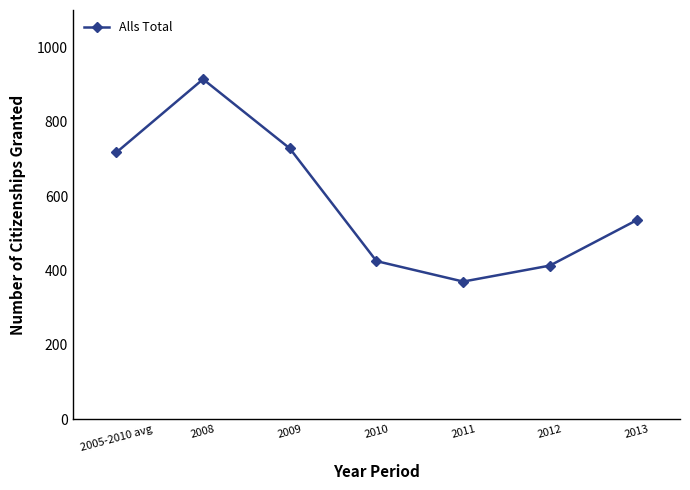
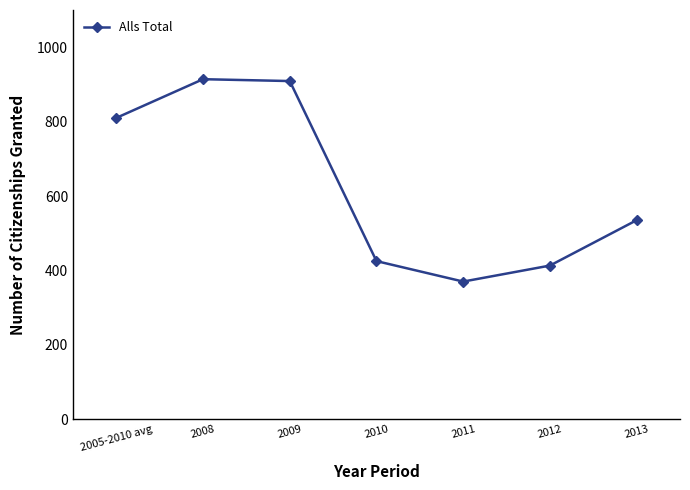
2005-2010 avg: 720 -> 810
2009: 730 -> 910
